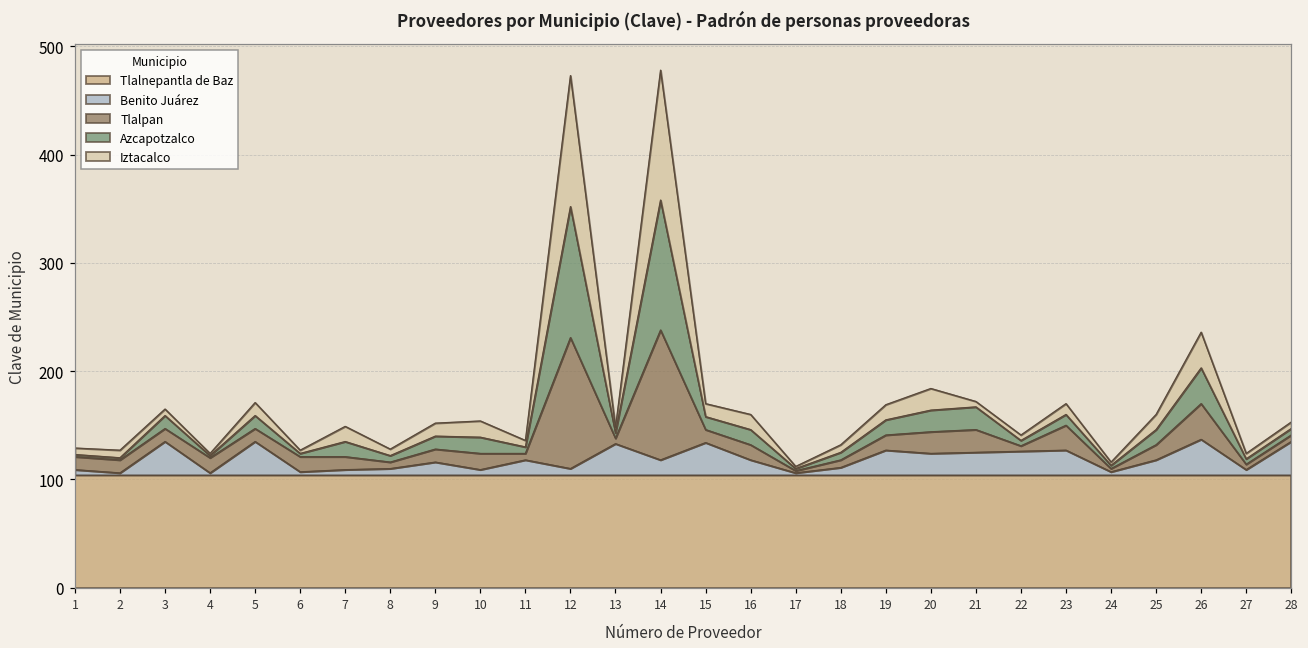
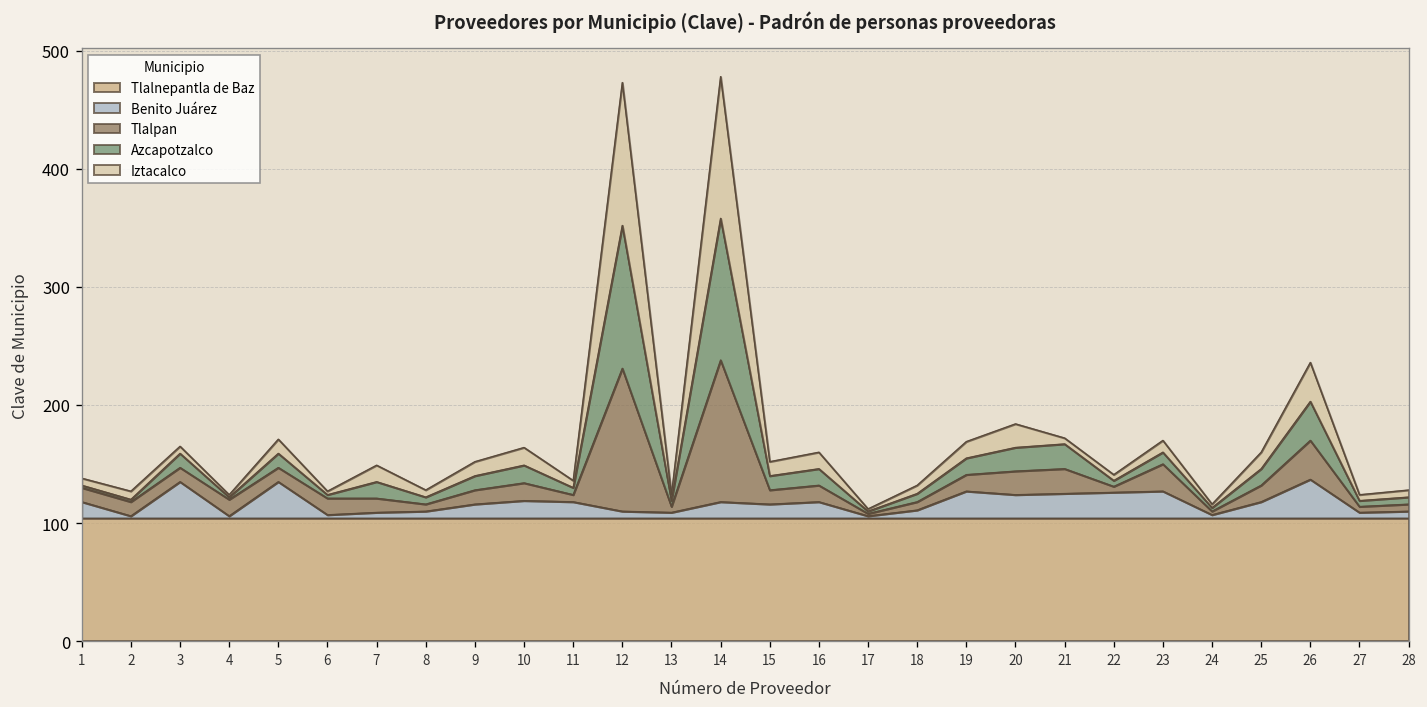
Benito Juárez, 1: 110 -> 120
Benito Juárez, 10: 110 -> 120
Benito Juárez, 13: 130 -> 110
Benito Juárez, 15: 130 -> 120
Benito Juárez, 28: 140 -> 110
